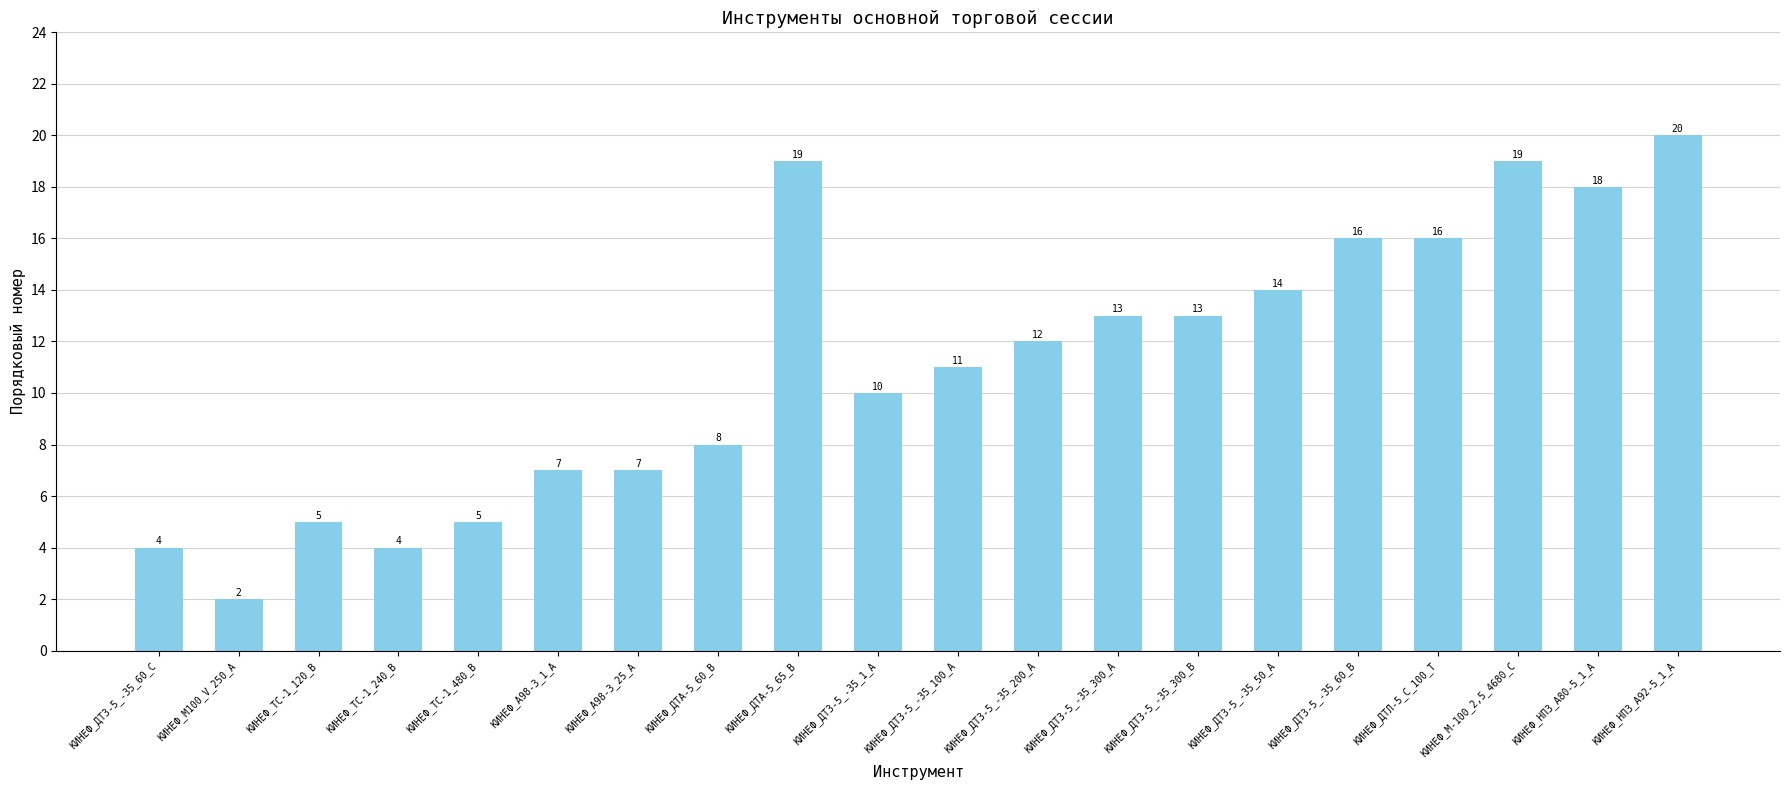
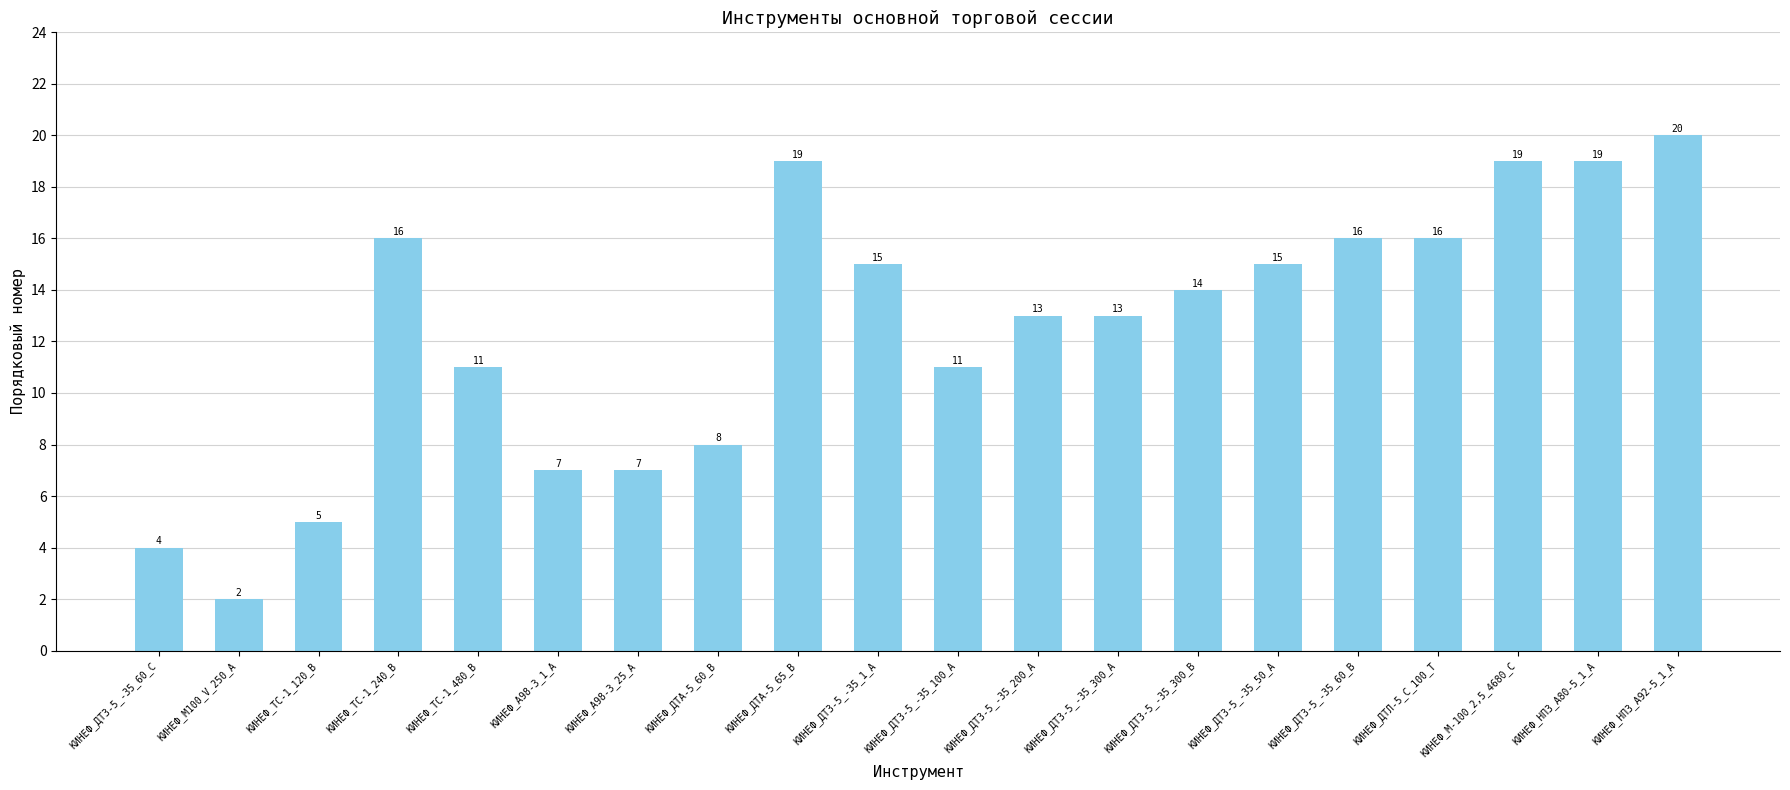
КИНЕФ_ТС-1_240_В: 4 -> 16
КИНЕФ_ТС-1_480_В: 5 -> 11
КИНЕФ_ДТЗ-5_-35_1_А: 10 -> 15
КИНЕФ_ДТЗ-5_-35_200_А: 12 -> 13
КИНЕФ_ДТЗ-5_-35_300_В: 13 -> 14
КИНЕФ_ДТЗ-5_-35_50_А: 14 -> 15
КИНЕФ_НПЗ_А80-5_1_А: 18 -> 19
